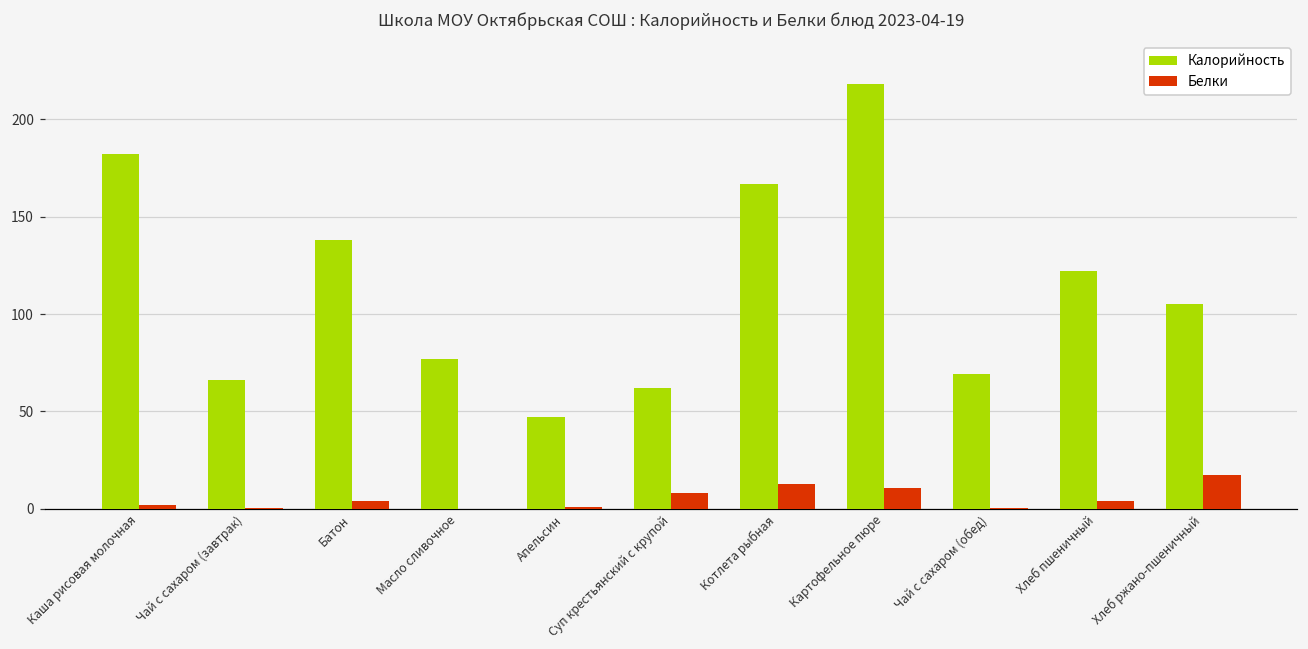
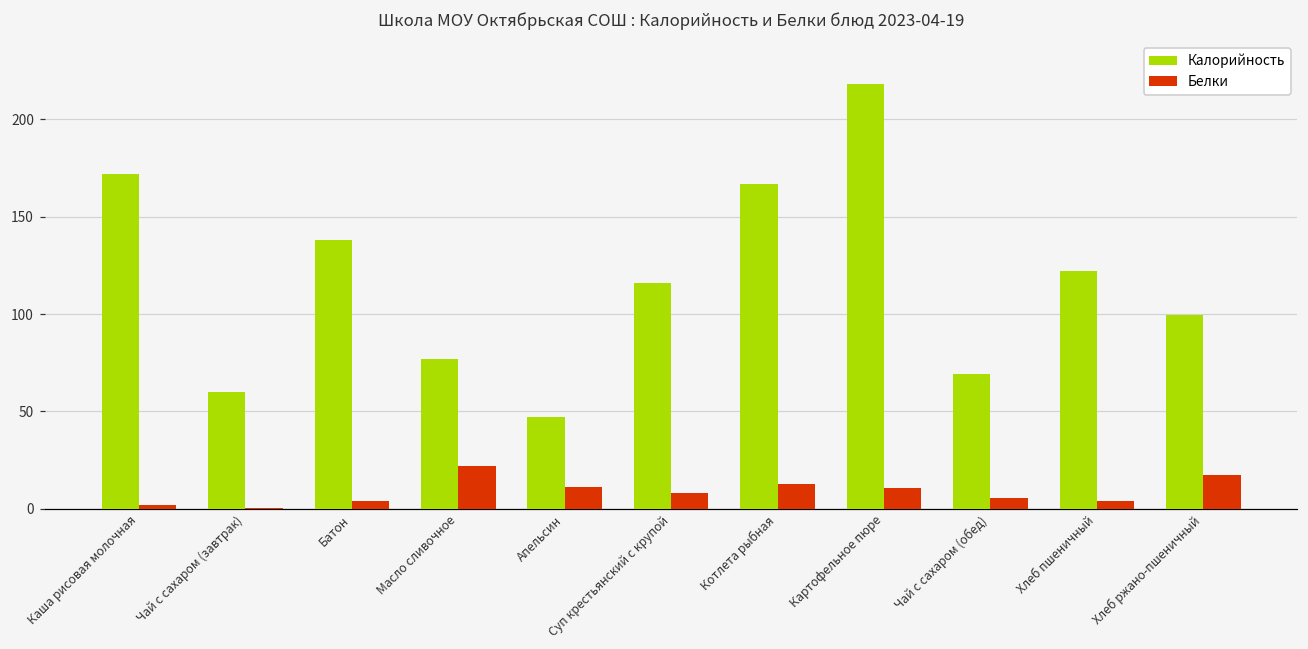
Калорийность, Каша рисовая молочная: 182 -> 172
Калорийность, Чай с сахаром (завтрак): 66 -> 60
Белки, Масло сливочное: 0 -> 22
Белки, Апельсин: 1 -> 11
Калорийность, Суп крестьянский с крупой: 62 -> 116
Белки, Чай с сахаром (обед): 0 -> 6
Калорийность, Хлеб ржано-пшеничный: 105 -> 100
